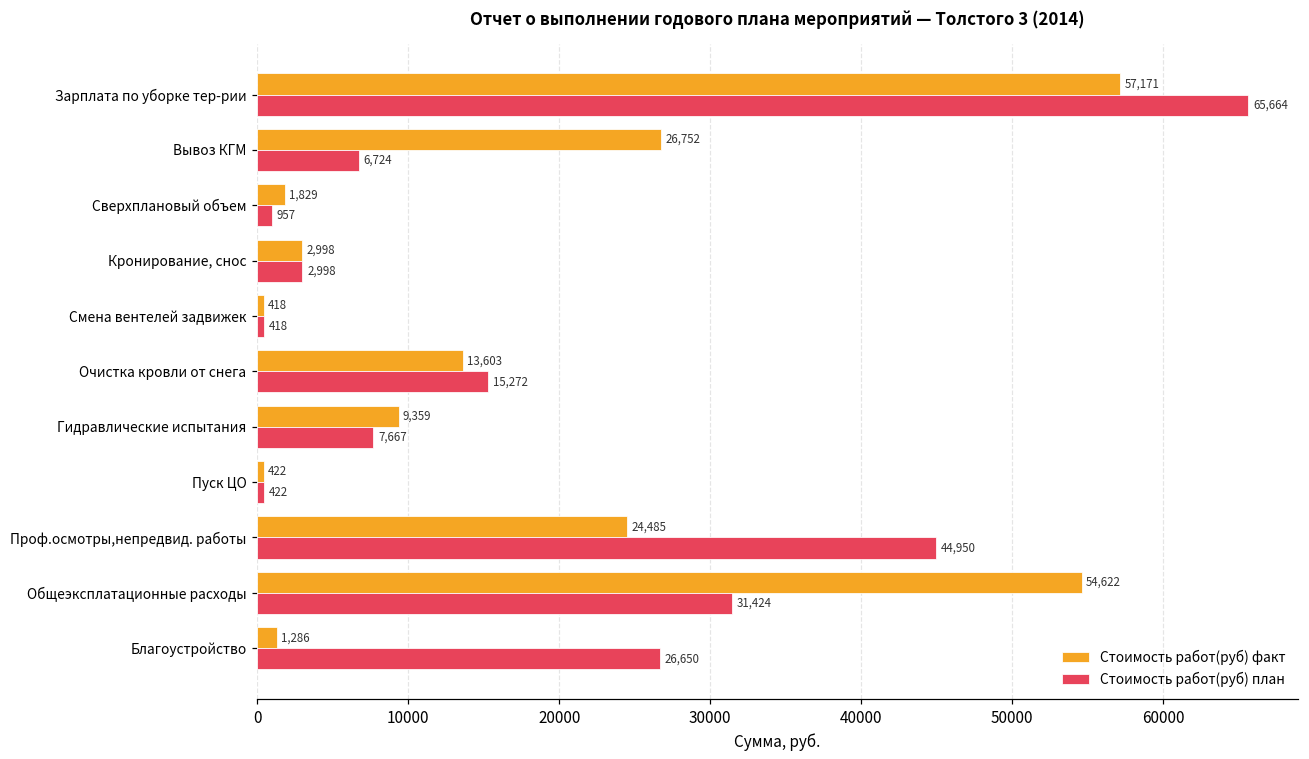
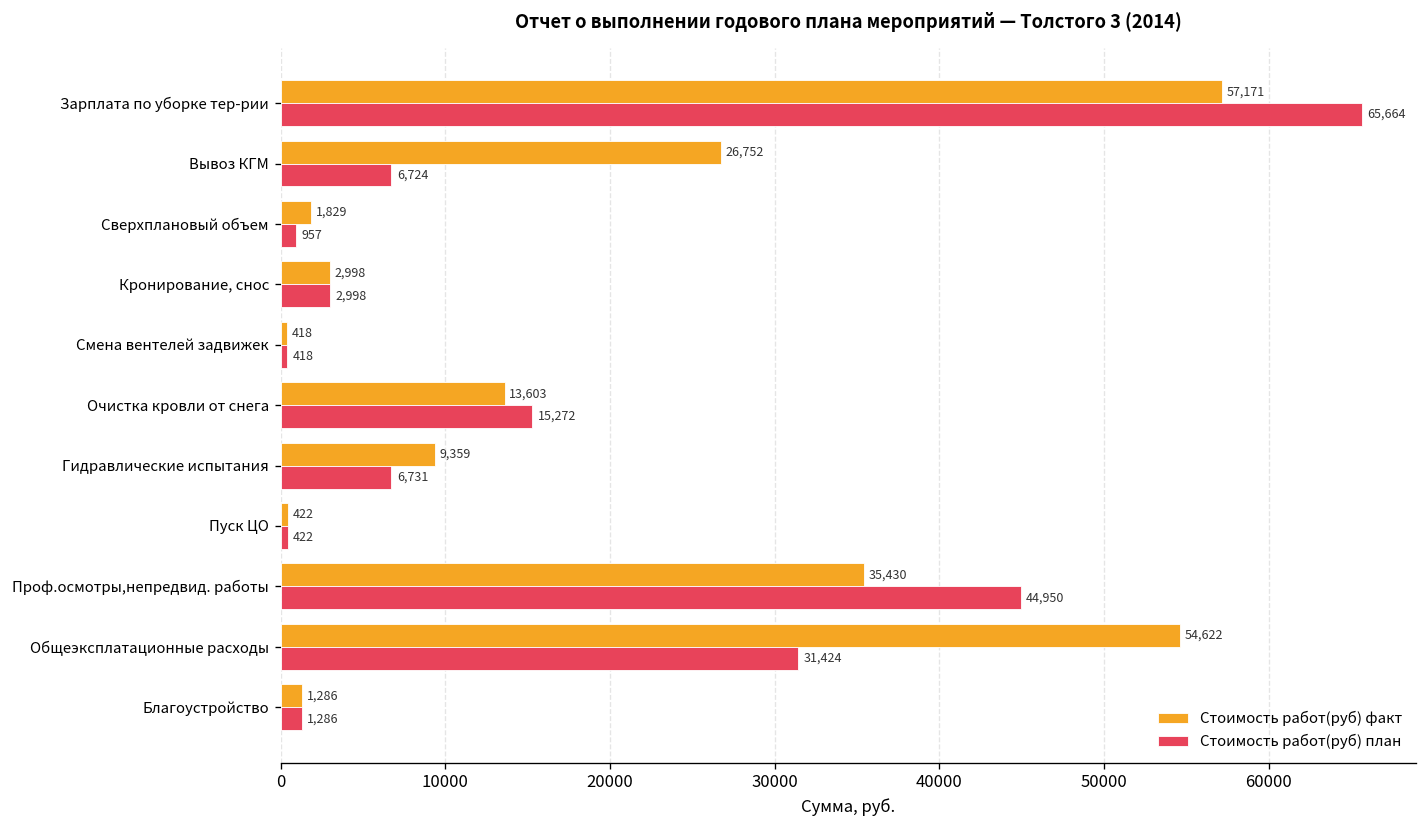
Стоимость работ(руб) план, Гидравлические испытания: 7,667 -> 6,731
Стоимость работ(руб) факт, Проф.осмотры,непредвид. работы: 24,485 -> 35,430
Стоимость работ(руб) план, Благоустройство: 26,650 -> 1,286
